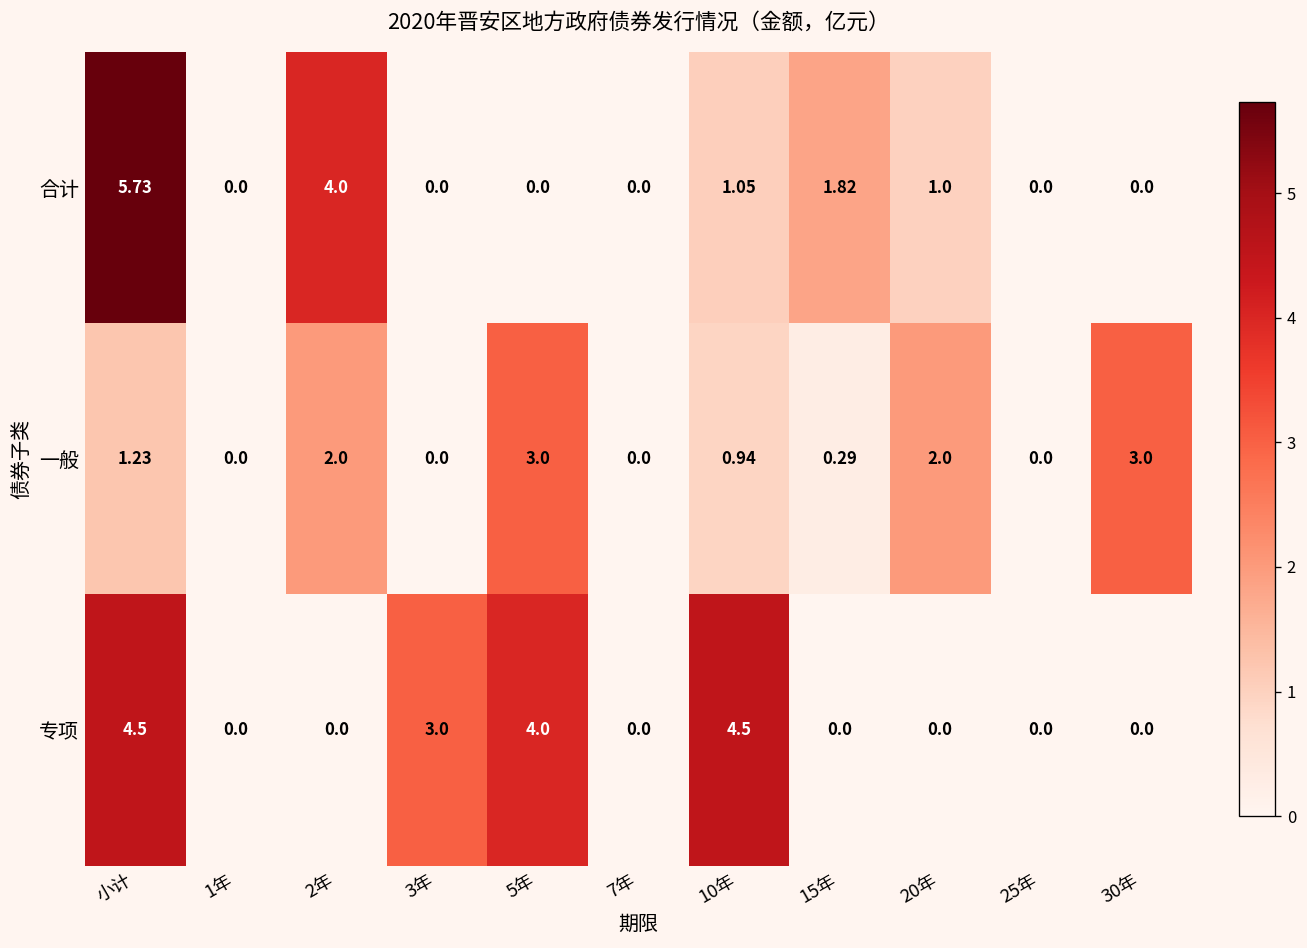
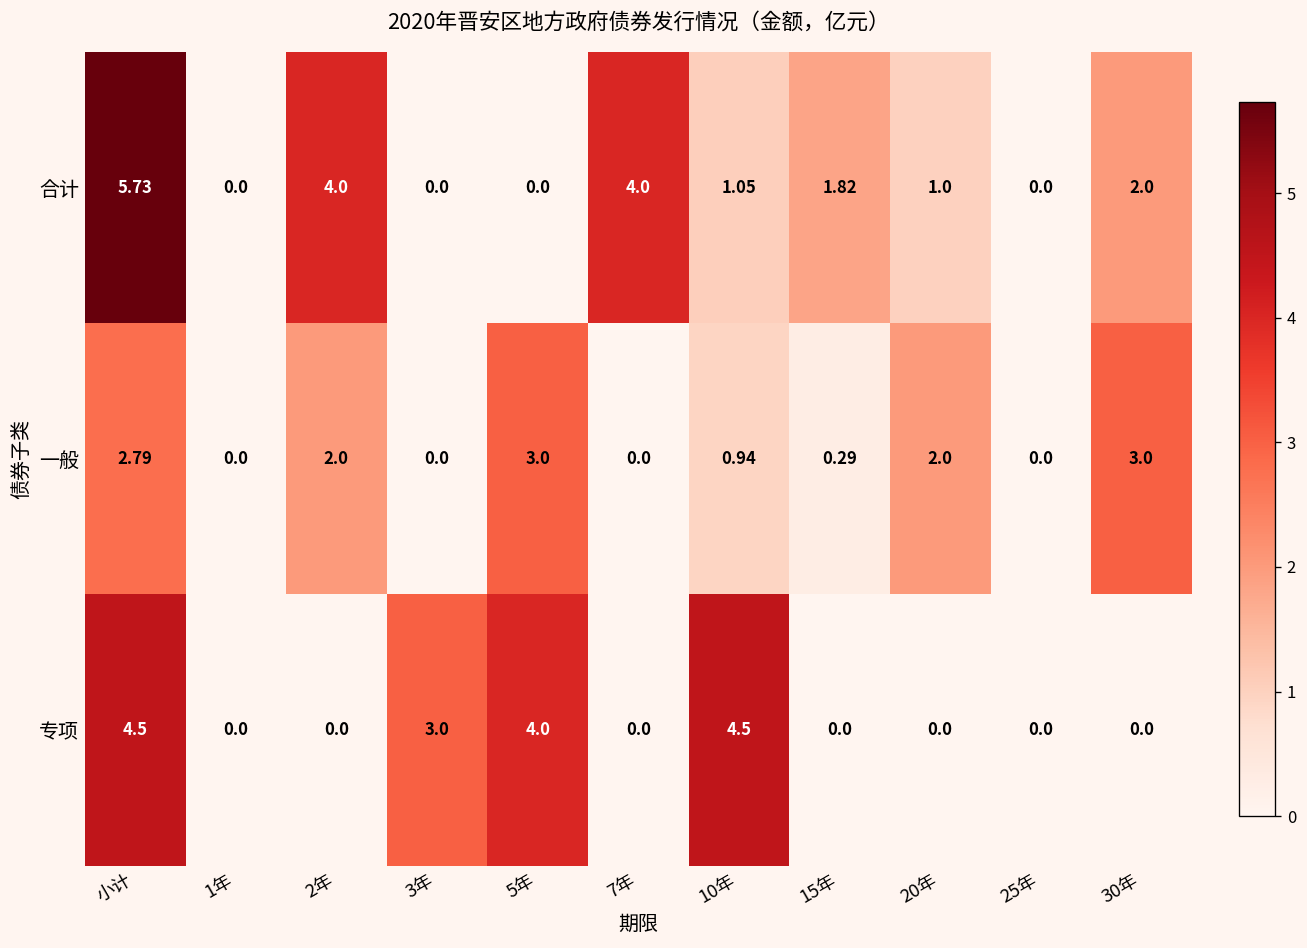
合计, 7年: 0.0 -> 4.0
合计, 30年: 0.0 -> 2.0
一般, 小计: 1.23 -> 2.79
